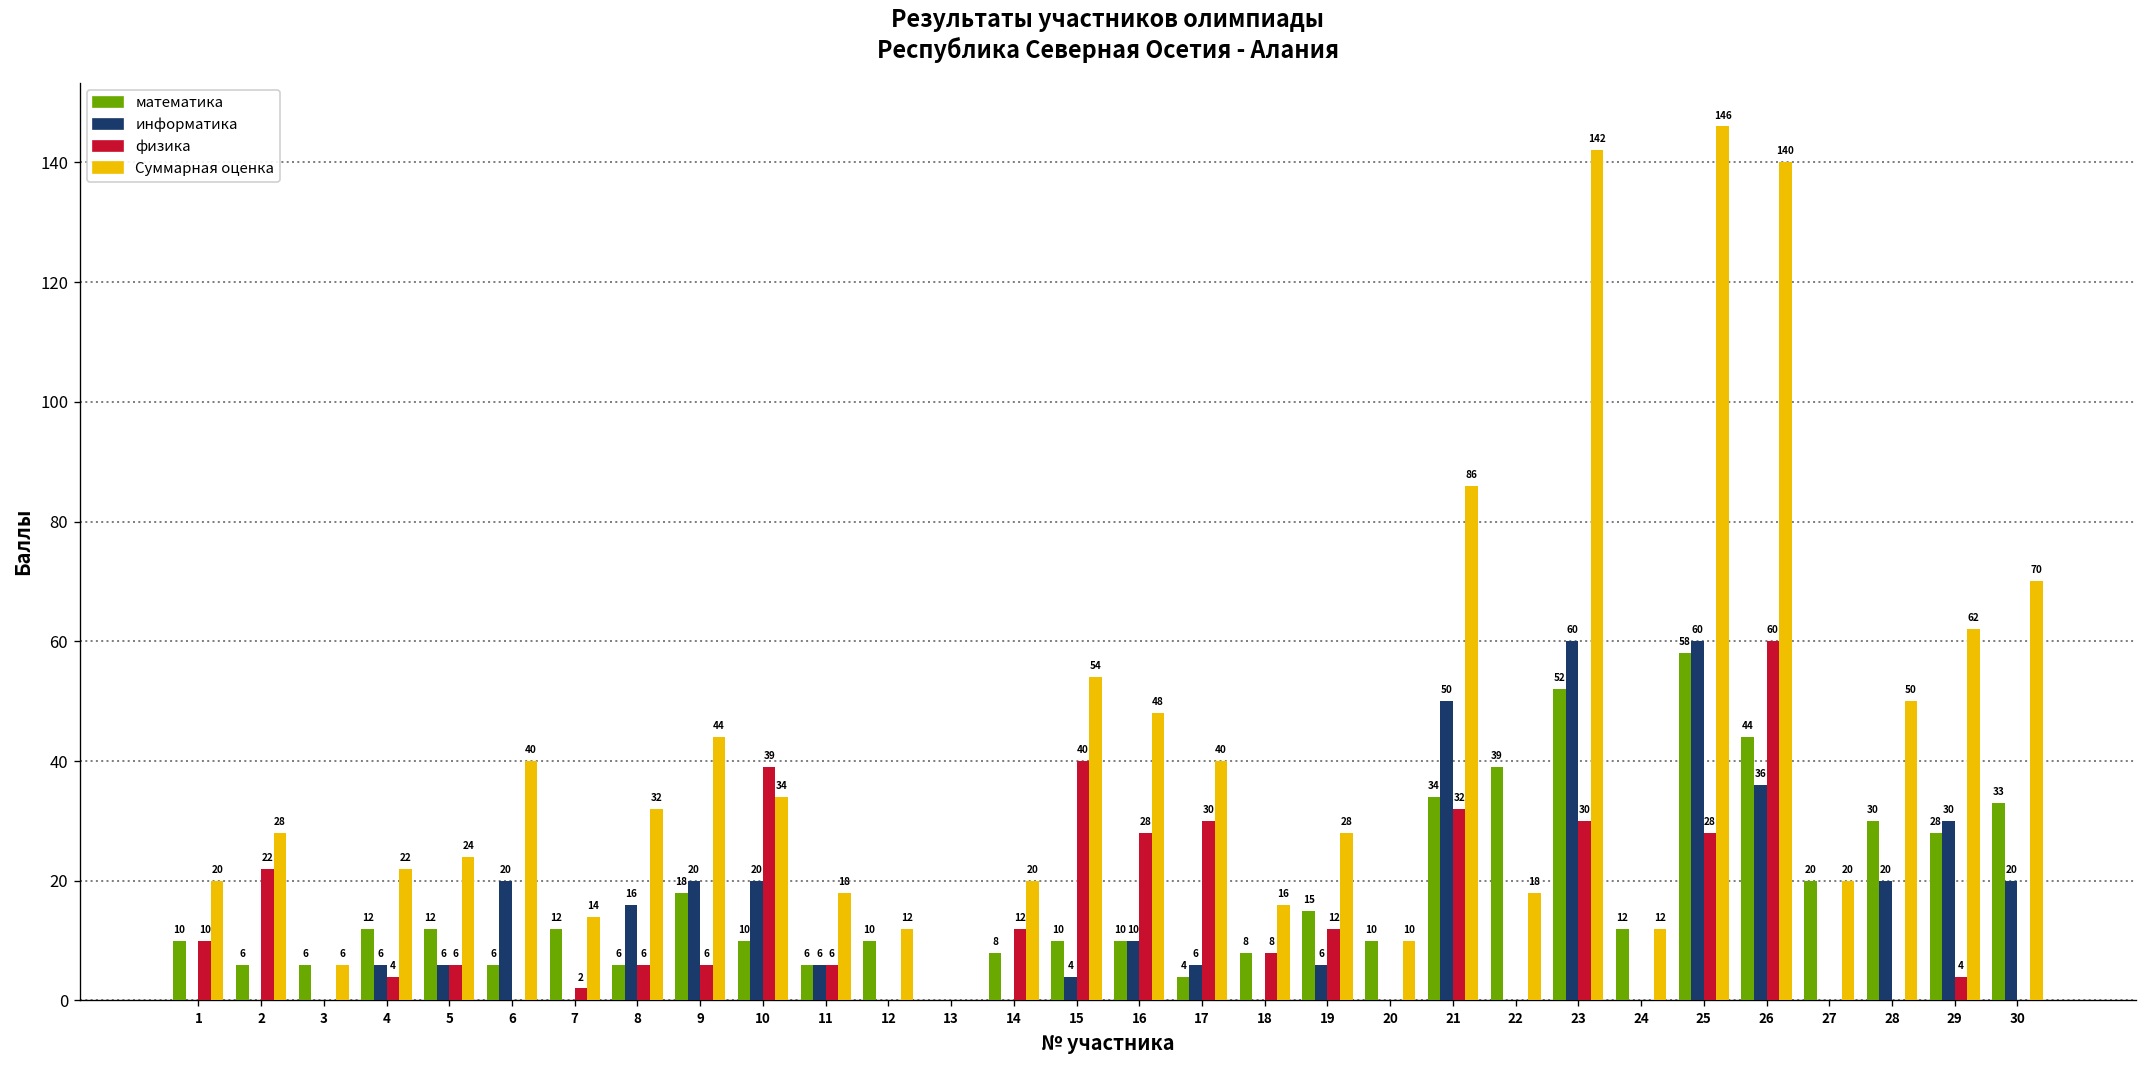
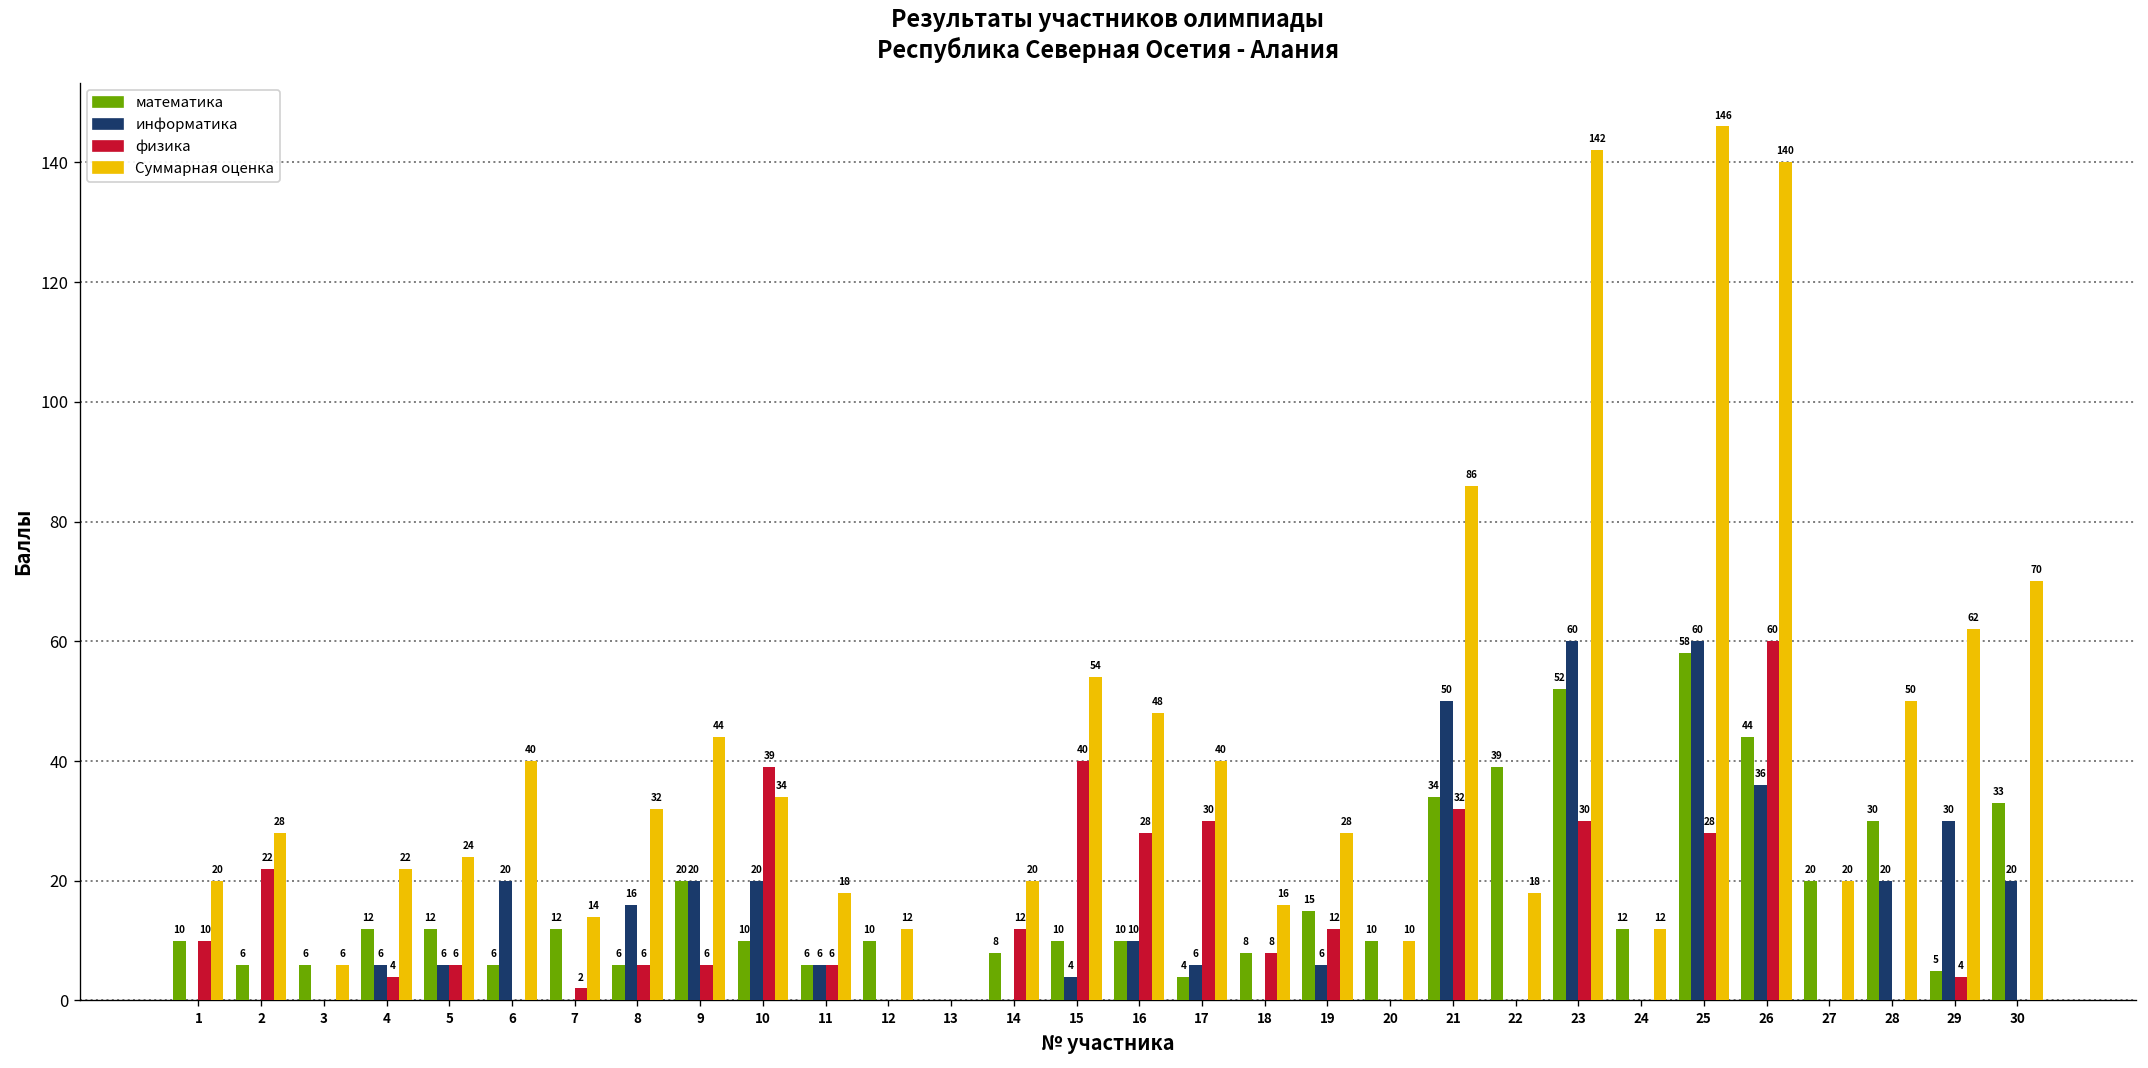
математика, 9: 18 -> 20
математика, 29: 28 -> 5
